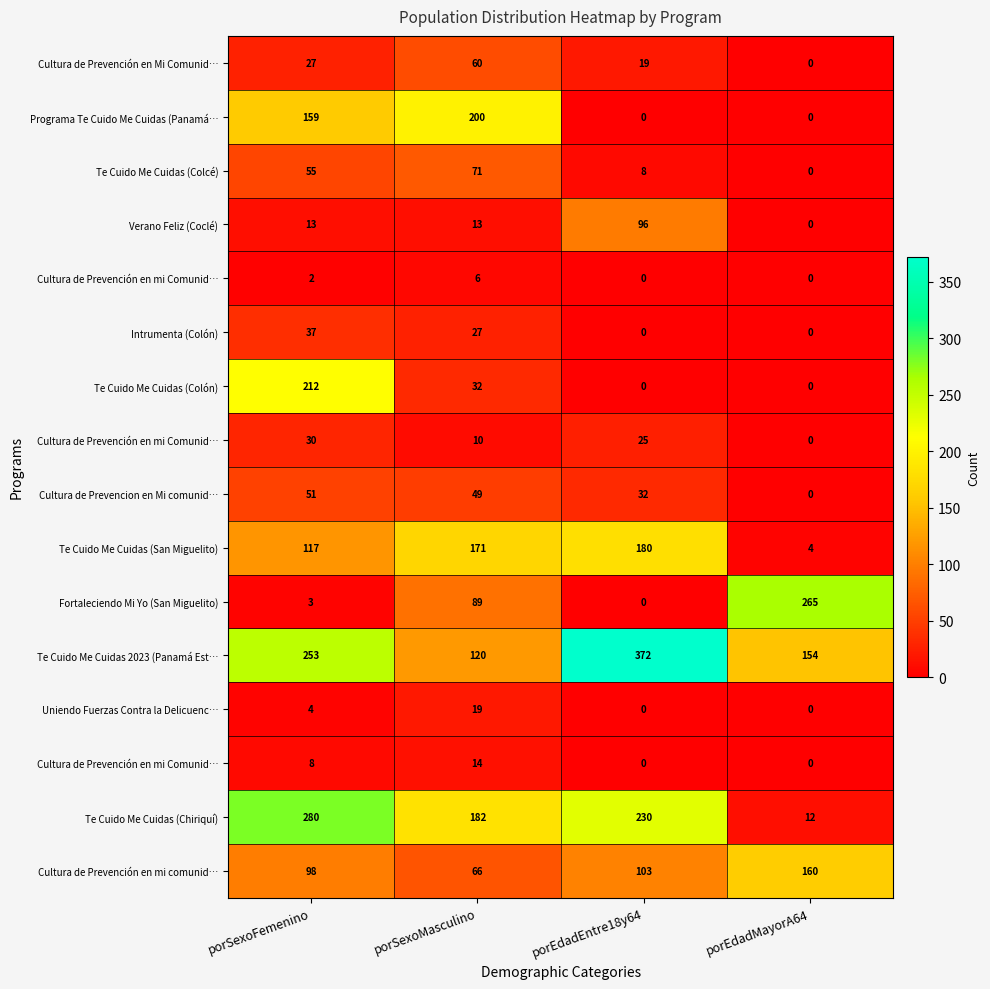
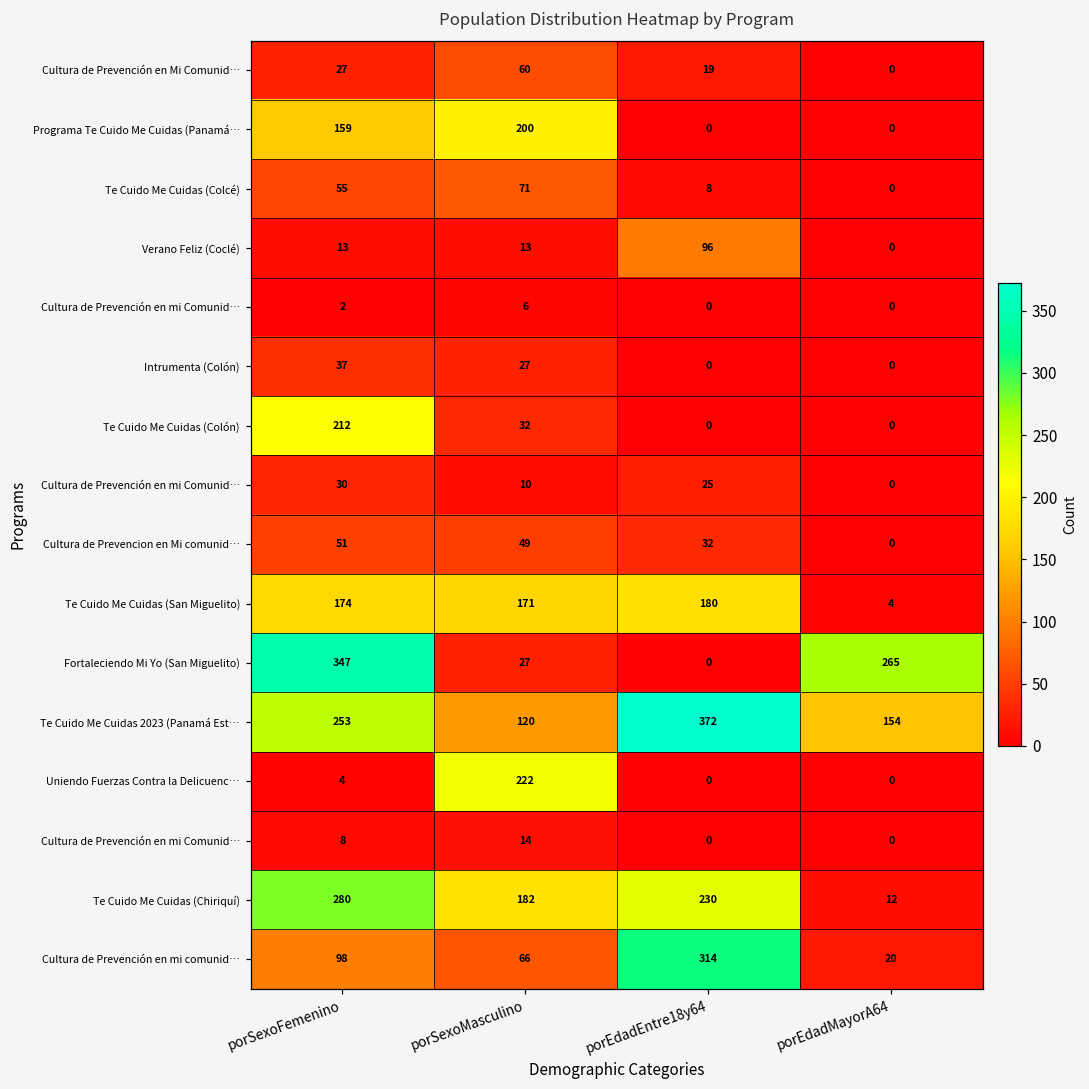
Te Cuido Me Cuidas (San Miguelito), porSexoFemenino: 117 -> 174
Fortaleciendo Mi Yo (San Miguelito), porSexoFemenino: 3 -> 347
Fortaleciendo Mi Yo (San Miguelito), porSexoMasculino: 89 -> 27
Uniendo Fuerzas Contra la Delicuenc…, porSexoMasculino: 19 -> 222
Cultura de Prevención en mi comunid…, porEdadEntre18y64: 103 -> 314
Cultura de Prevención en mi comunid…, porEdadMayorA64: 160 -> 20
